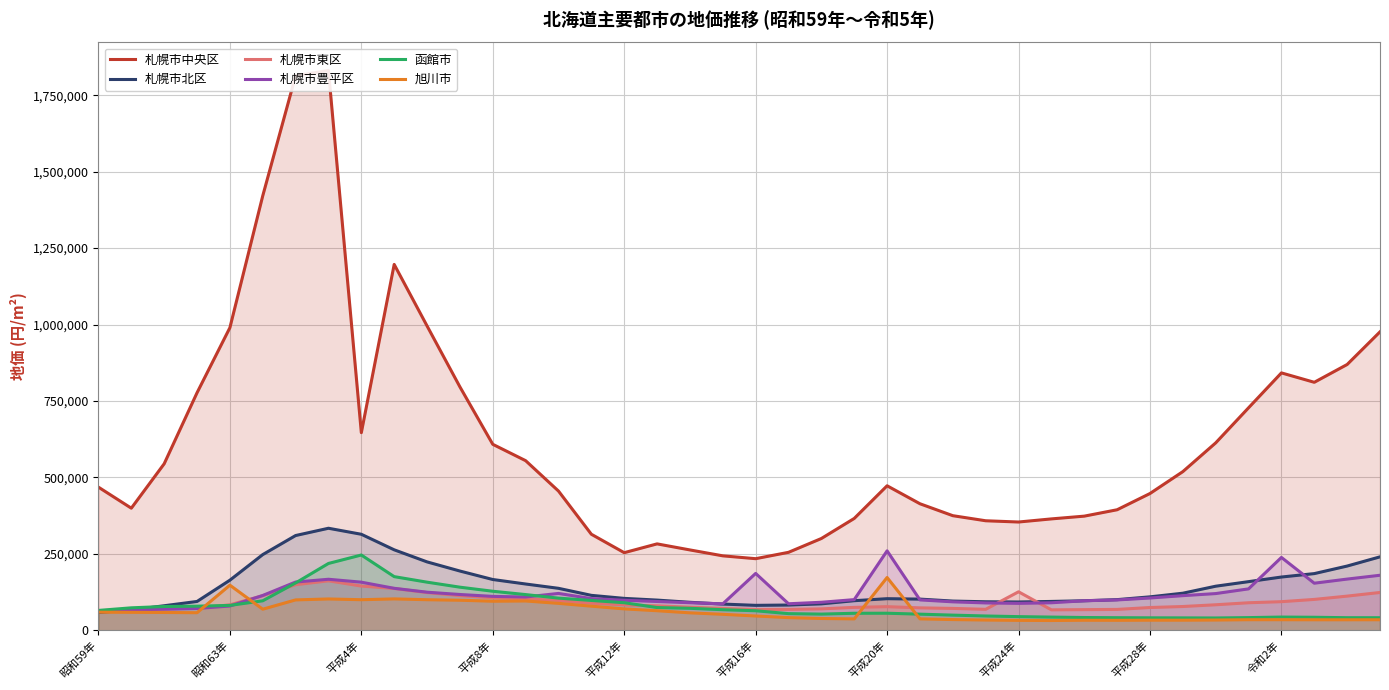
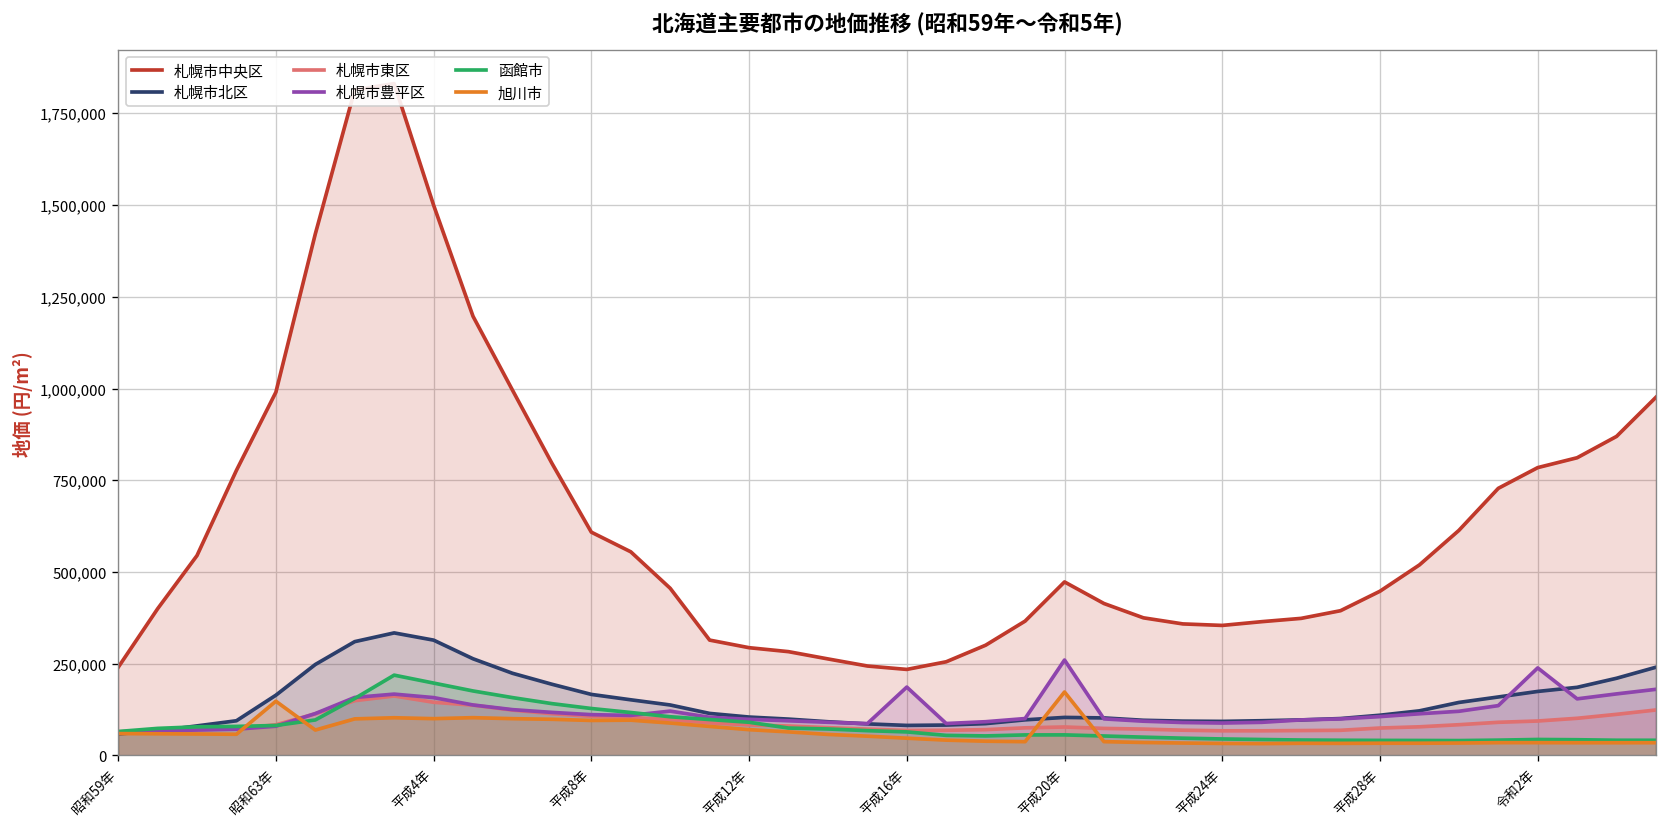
札幌市中央区, 昭和59年: 470,000 -> 240,000
札幌市中央区, 平成4年: 650,000 -> 1,500,000
函館市, 平成4年: 250,000 -> 200,000
札幌市中央区, 平成12年: 250,000 -> 290,000
札幌市東区, 平成24年: 130,000 -> 70,000
札幌市中央区, 令和2年: 840,000 -> 780,000
